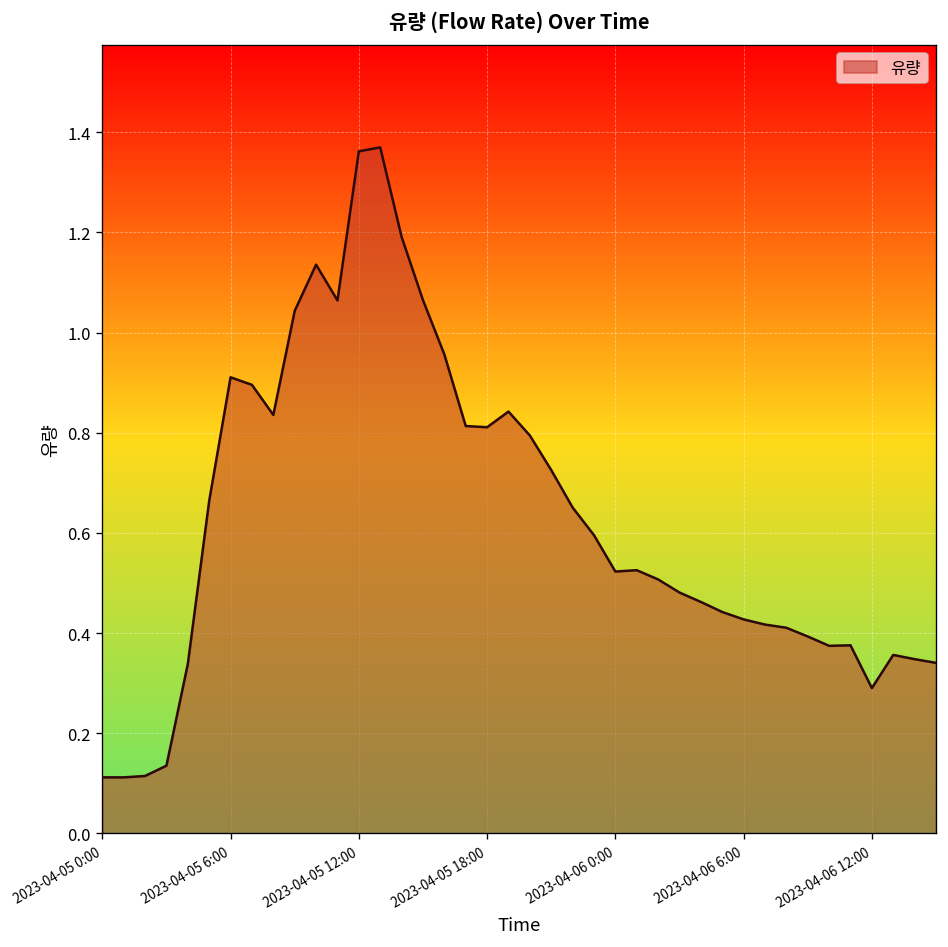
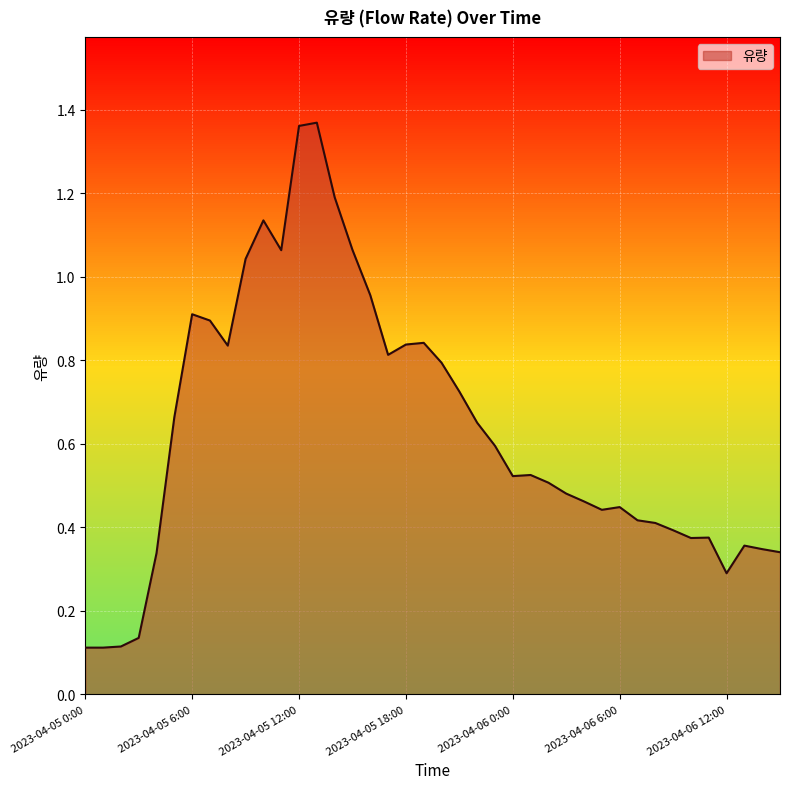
2023-04-05 18:00: 0.81 -> 0.84
2023-04-06 6:00: 0.43 -> 0.45
